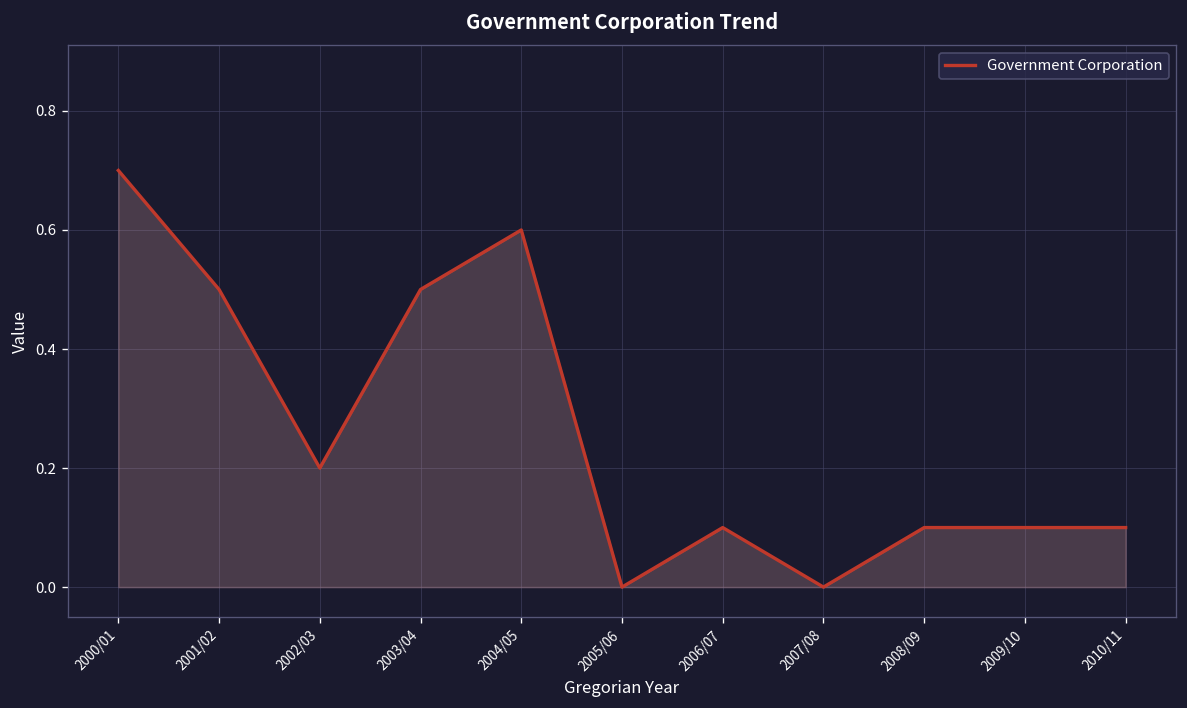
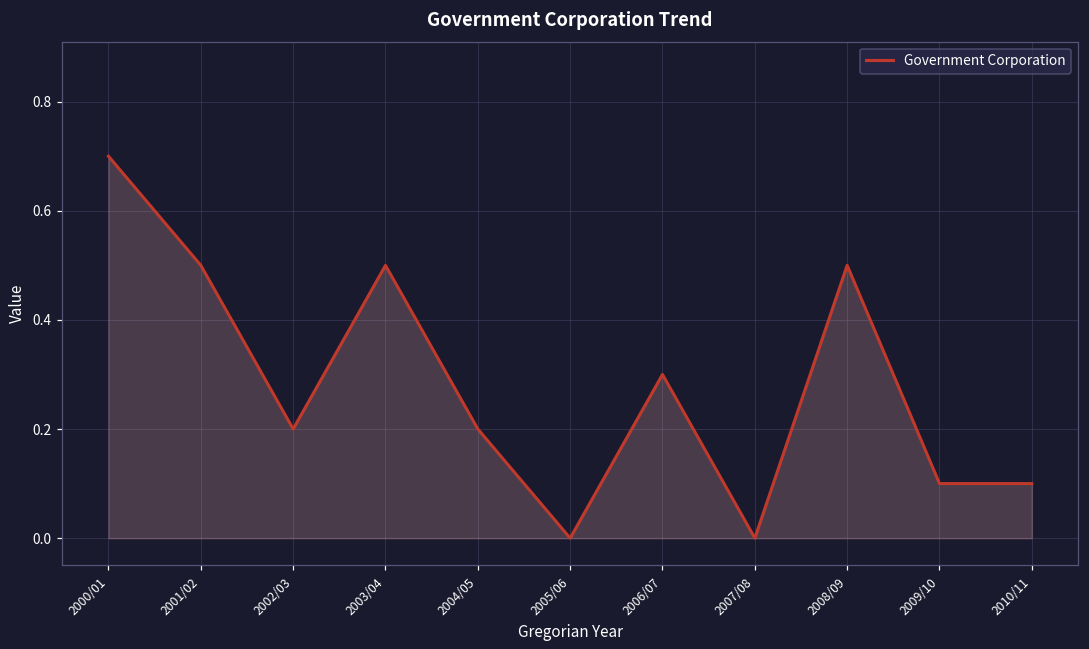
2004/05: 0.6 -> 0.2
2006/07: 0.1 -> 0.3
2008/09: 0.1 -> 0.5
